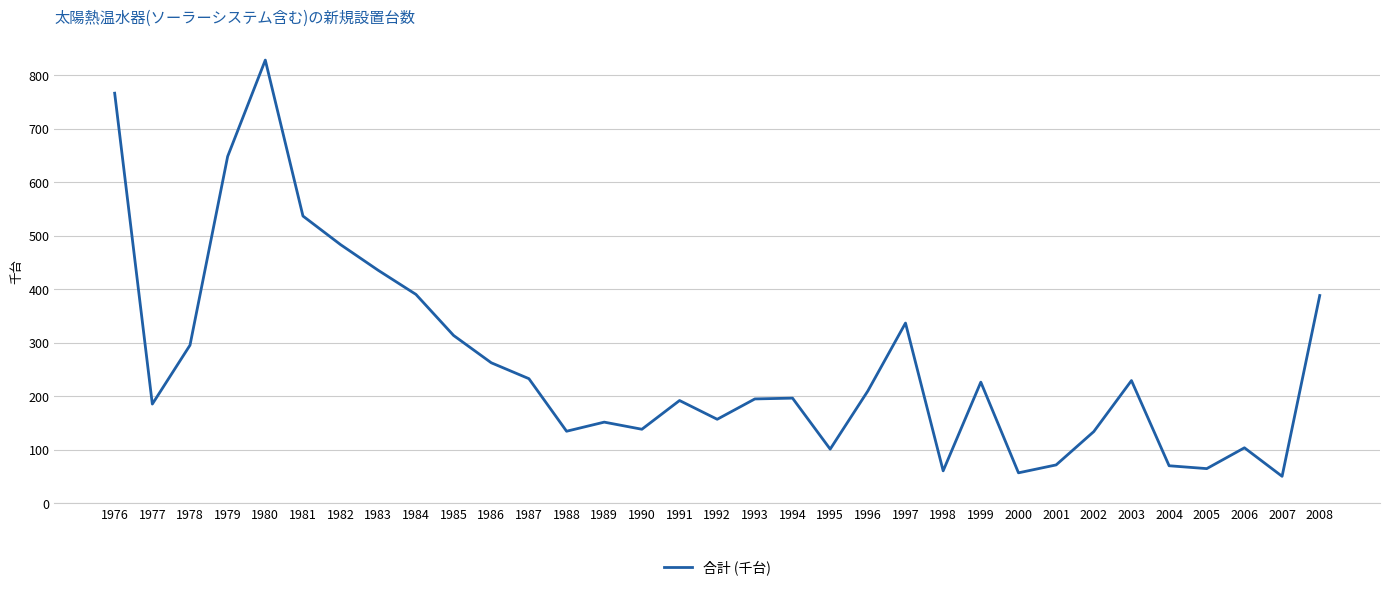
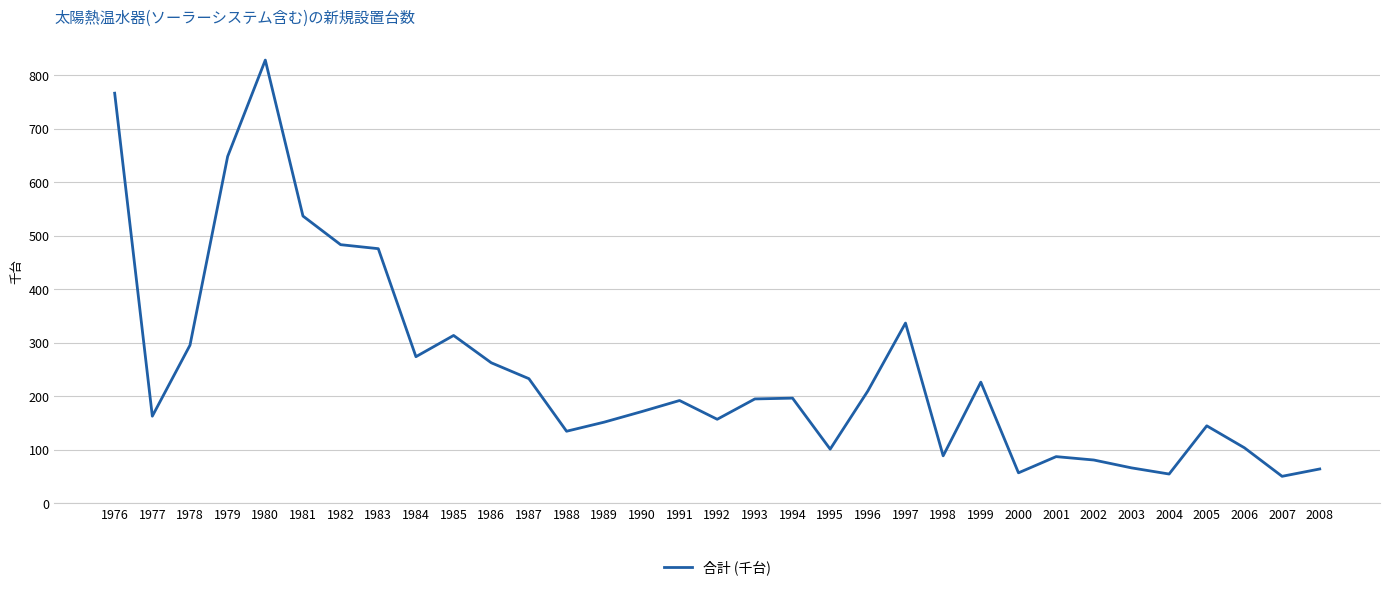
1977: 190 -> 160
1983: 440 -> 480
1984: 390 -> 270
1990: 140 -> 170
1998: 60 -> 90
2001: 70 -> 90
2002: 130 -> 80
2003: 230 -> 70
2004: 70 -> 50
2005: 70 -> 140
2008: 390 -> 60
